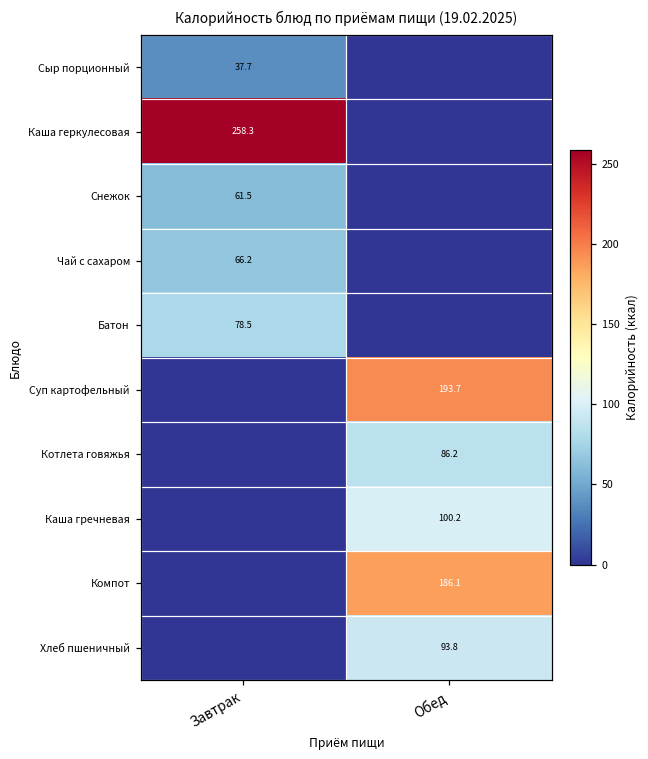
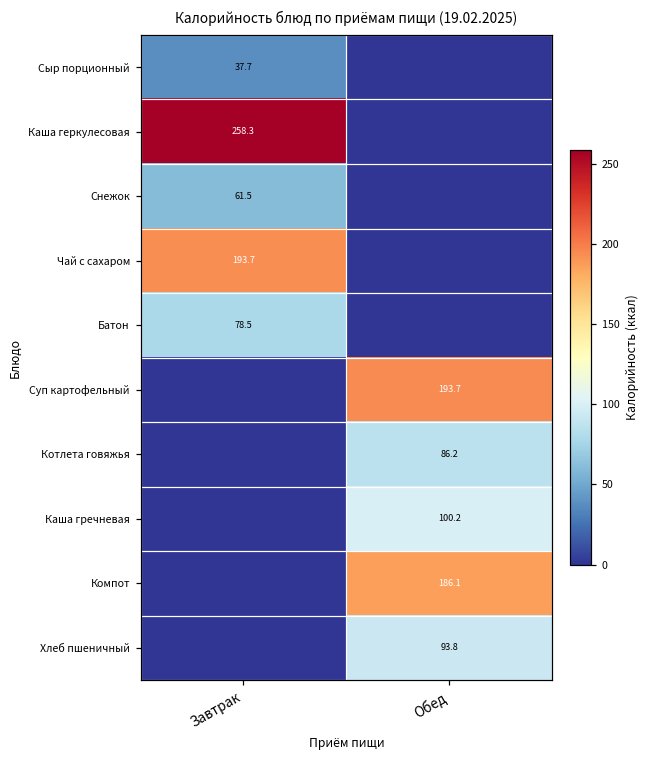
Чай с сахаром, Завтрак: 66.2 -> 193.7
